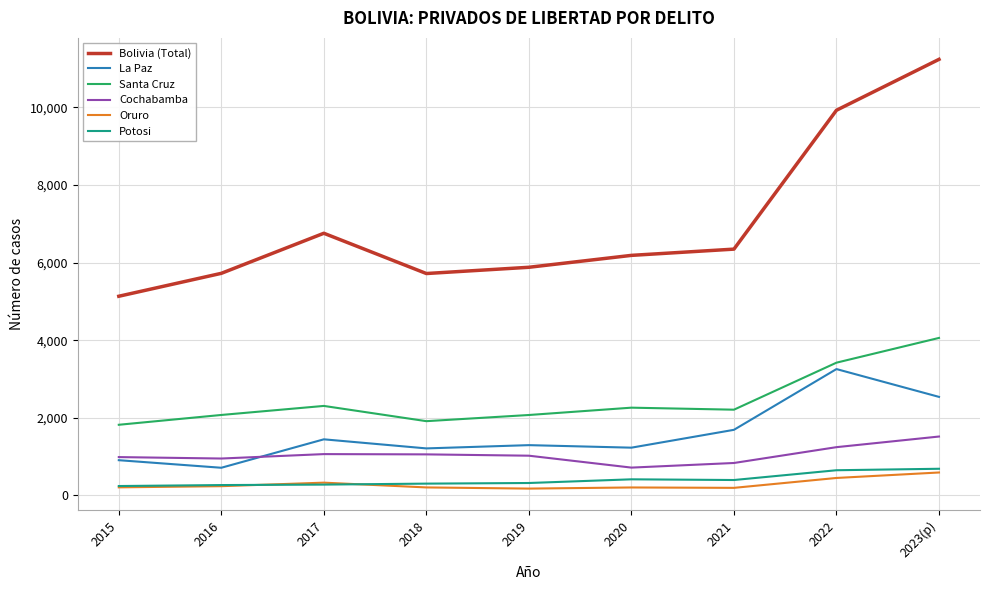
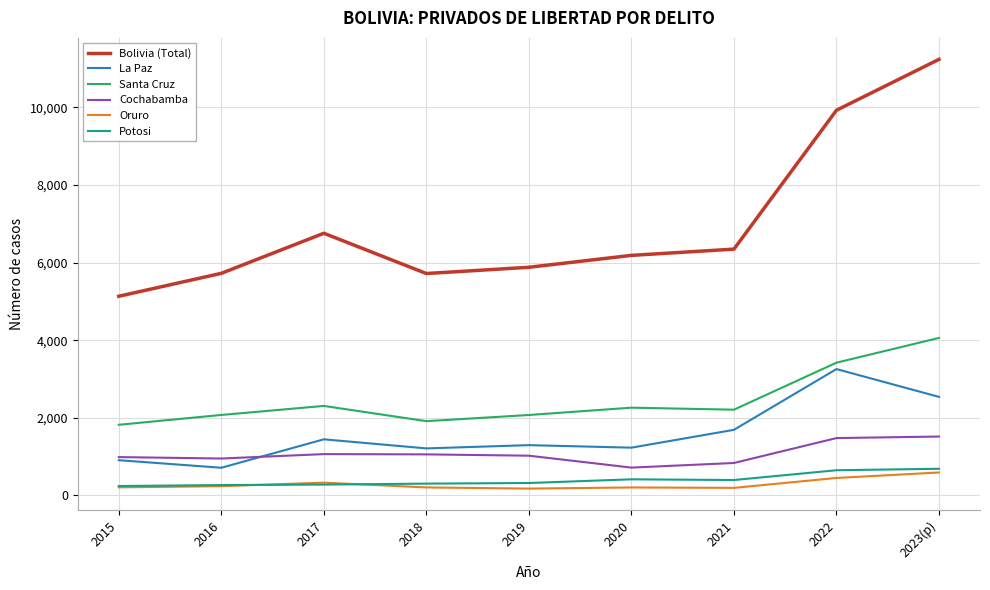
Cochabamba, 2022: 1,200 -> 1,500
